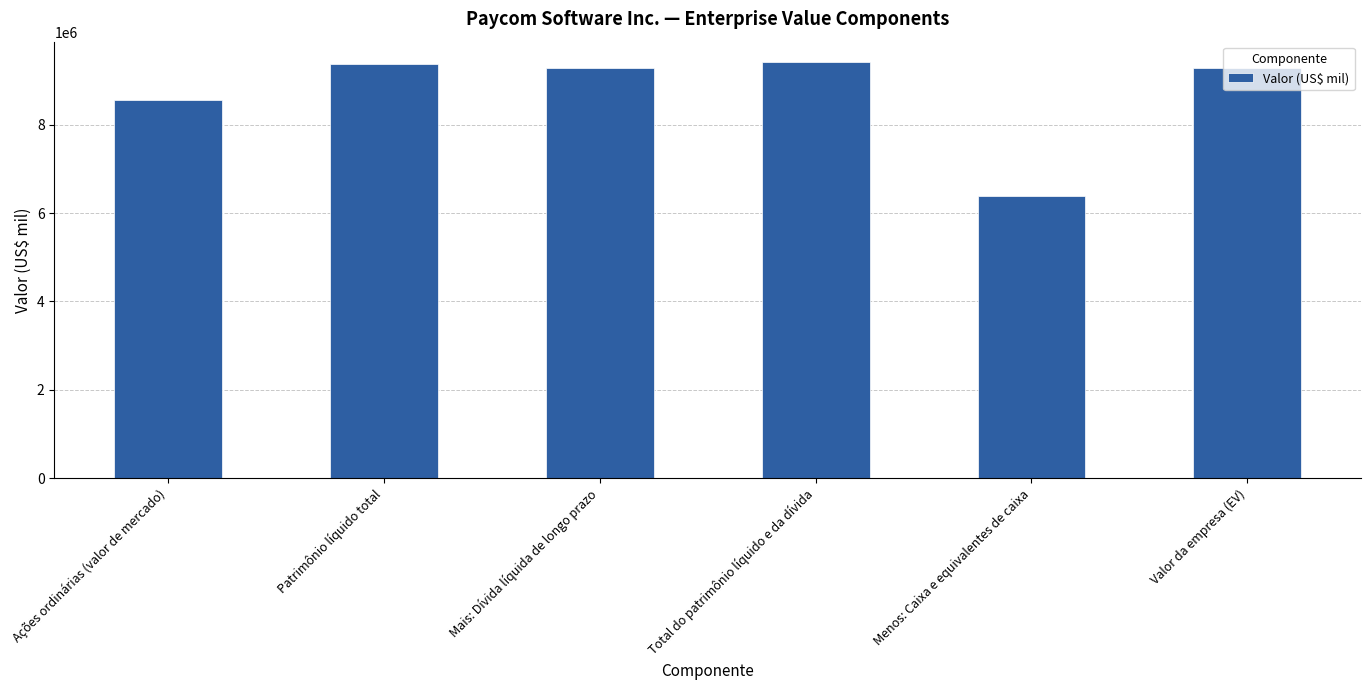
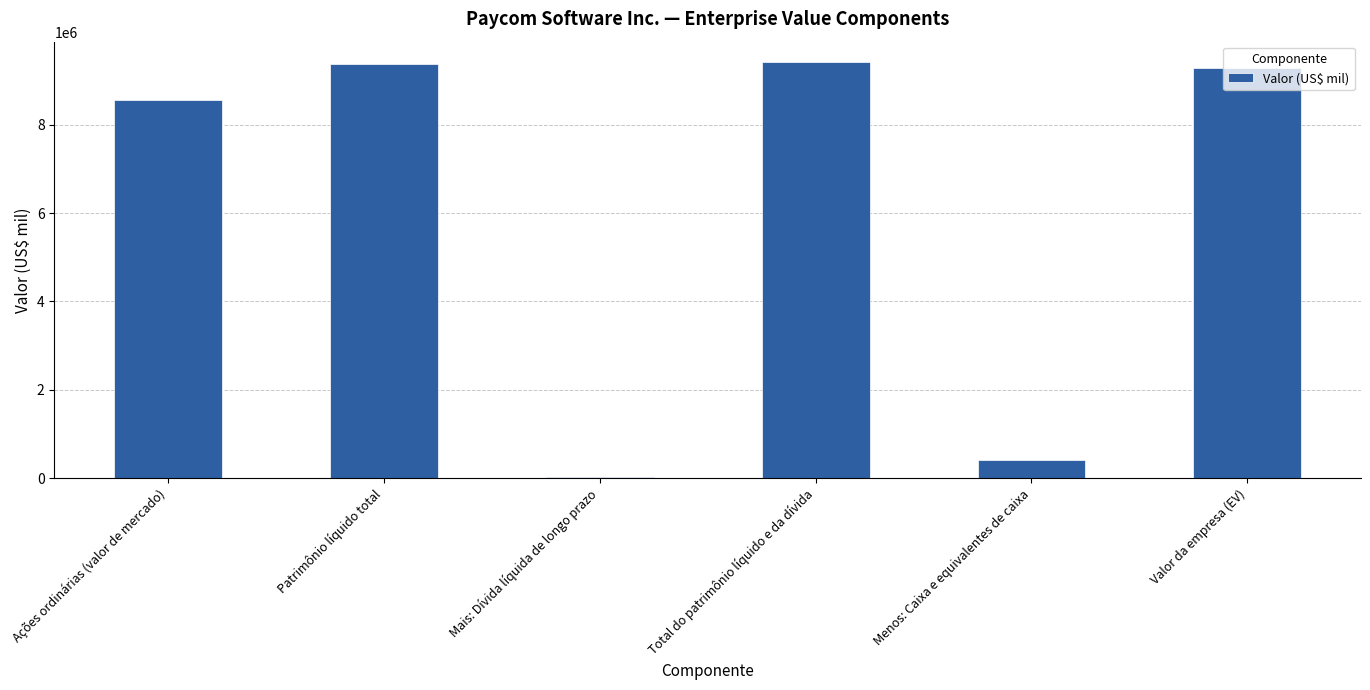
Mais: Dívida líquida de longo prazo: 9300000 -> 0
Menos: Caixa e equivalentes de caixa: 6400000 -> 400000
